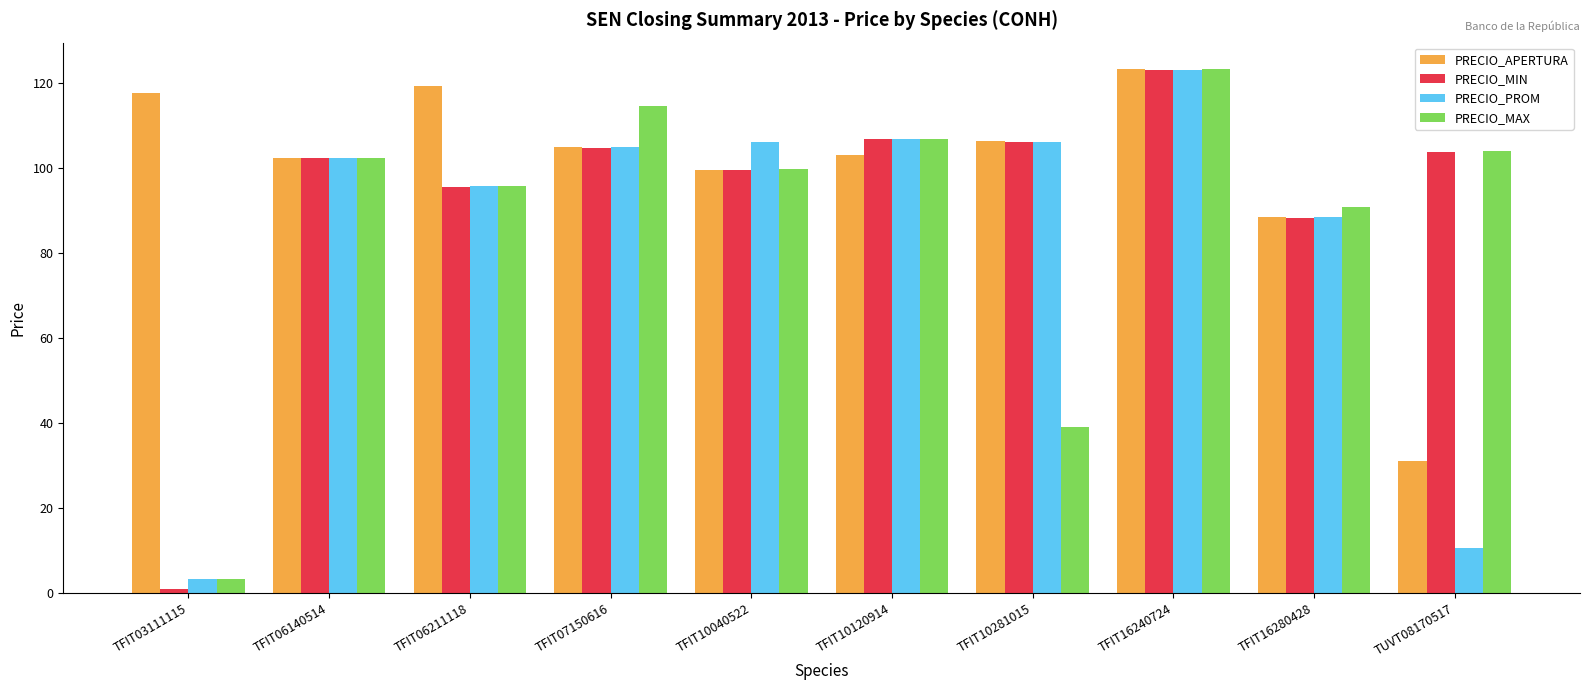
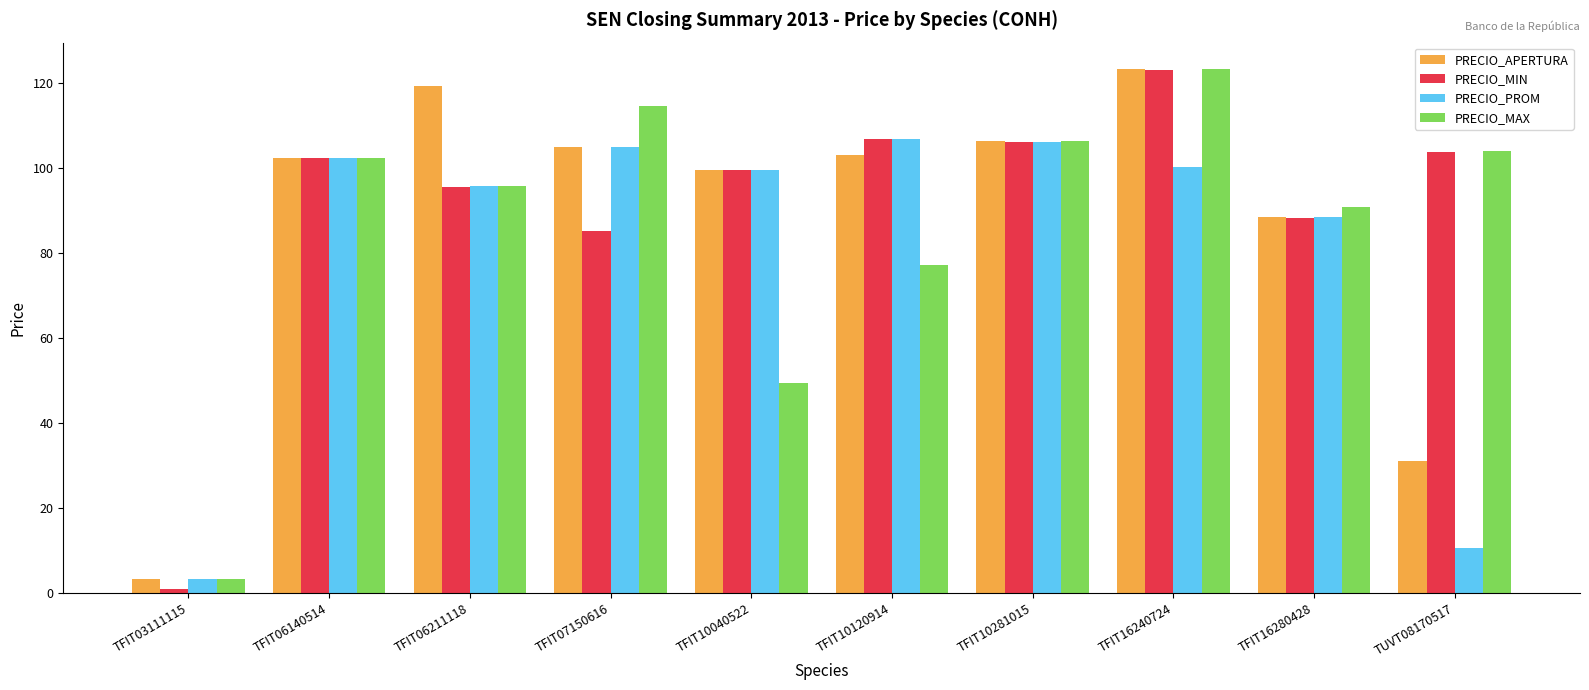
PRECIO_APERTURA, TFIT03111115: 118 -> 3
PRECIO_MIN, TFIT07150616: 105 -> 85
PRECIO_PROM, TFIT10040522: 106 -> 100
PRECIO_MAX, TFIT10040522: 100 -> 50
PRECIO_MAX, TFIT10120914: 107 -> 77
PRECIO_MAX, TFIT10281015: 39 -> 106
PRECIO_PROM, TFIT16240724: 123 -> 100
